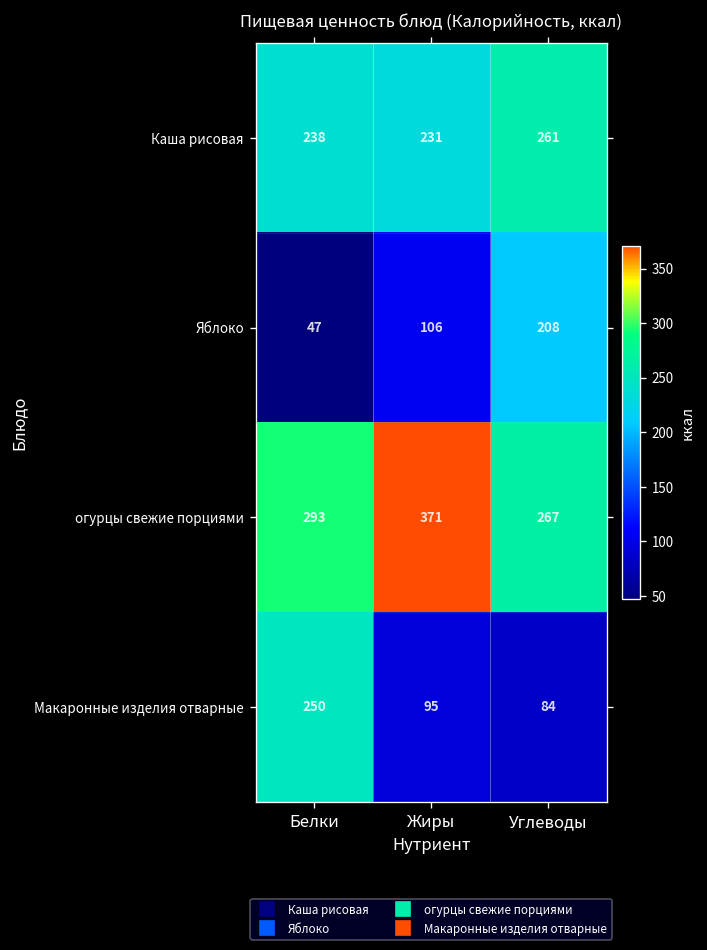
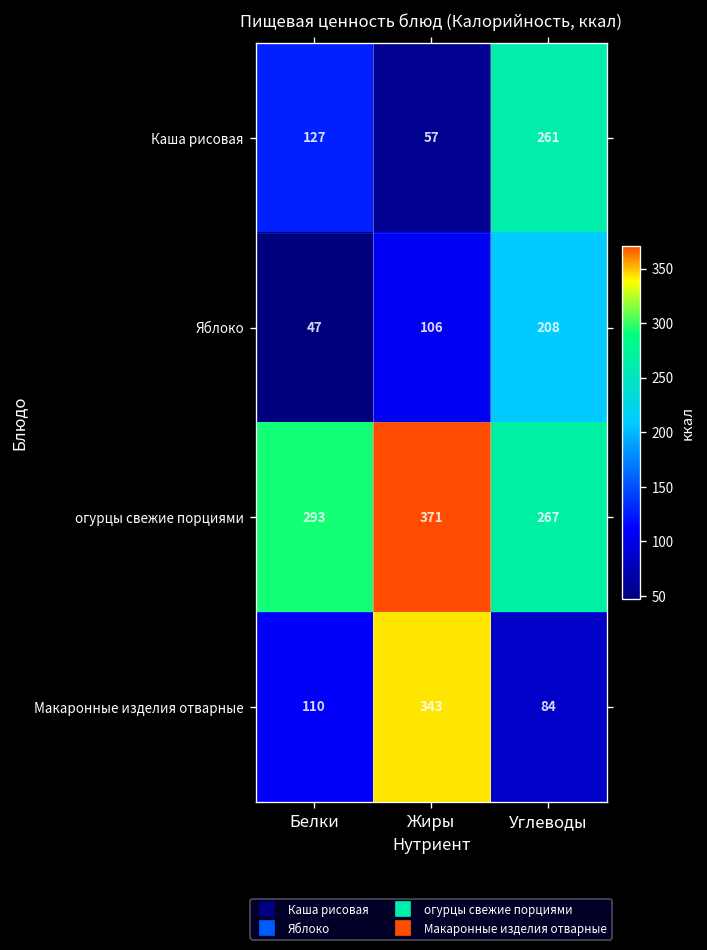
Каша рисовая, Белки: 238 -> 127
Каша рисовая, Жиры: 231 -> 57
Макаронные изделия отварные, Белки: 250 -> 110
Макаронные изделия отварные, Жиры: 95 -> 343
